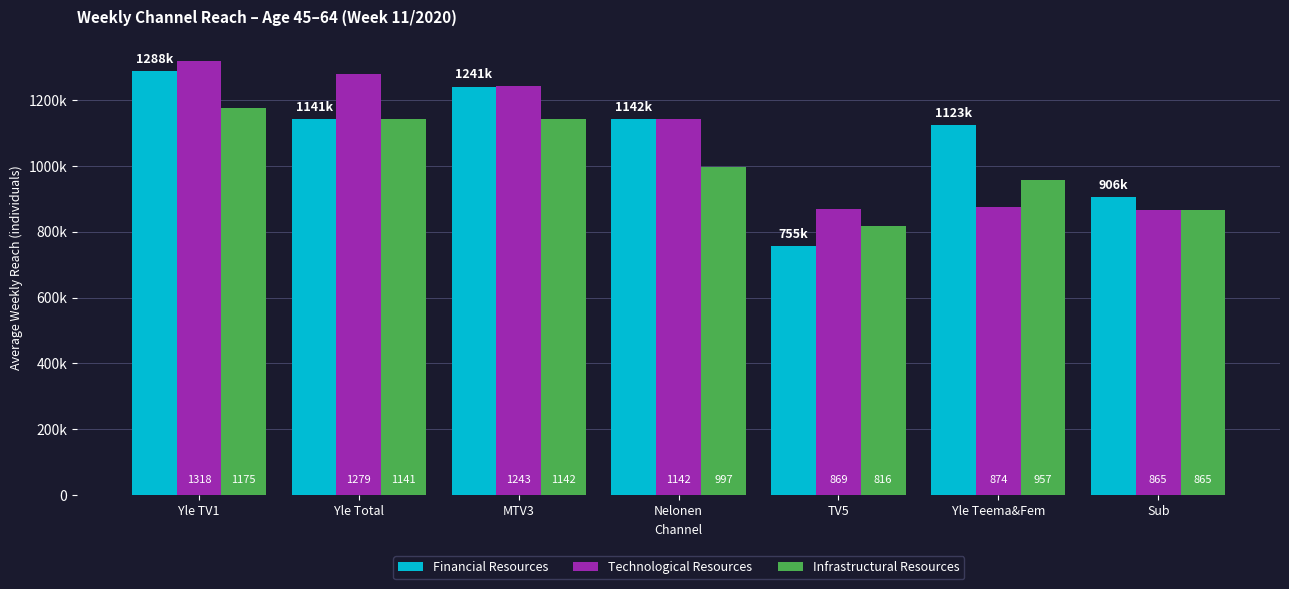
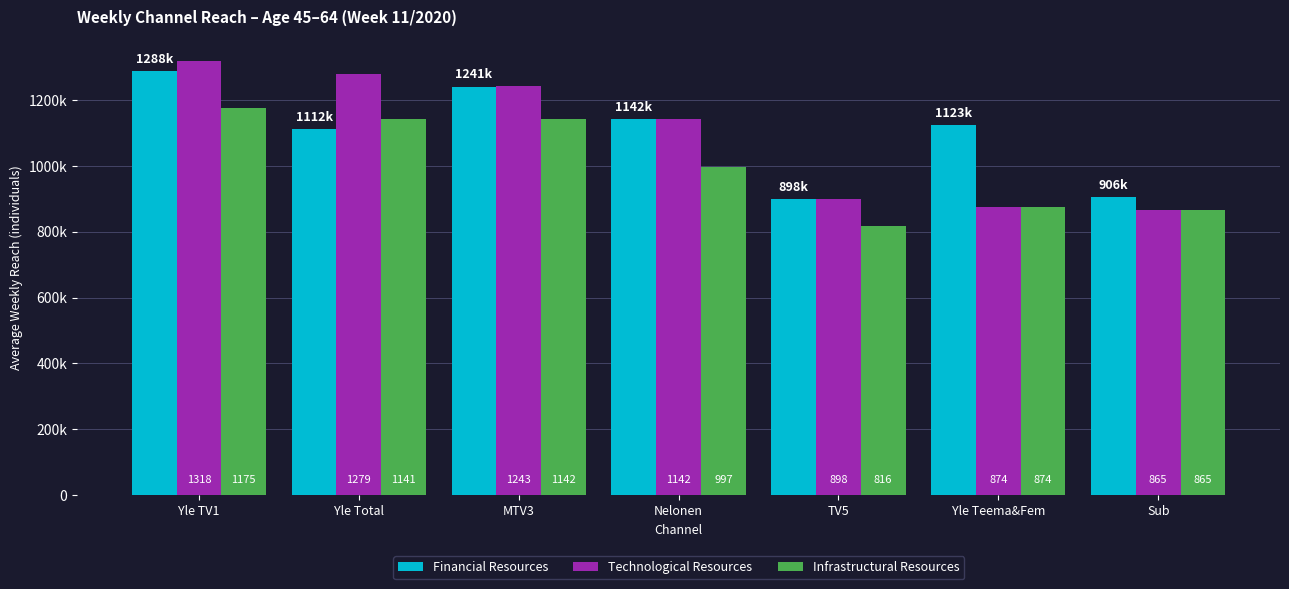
Financial Resources, Yle Total: 1141k -> 1112k
Financial Resources, TV5: 755k -> 898k
Technological Resources, TV5: 869 -> 898
Infrastructural Resources, Yle Teema&Fem: 957 -> 874
